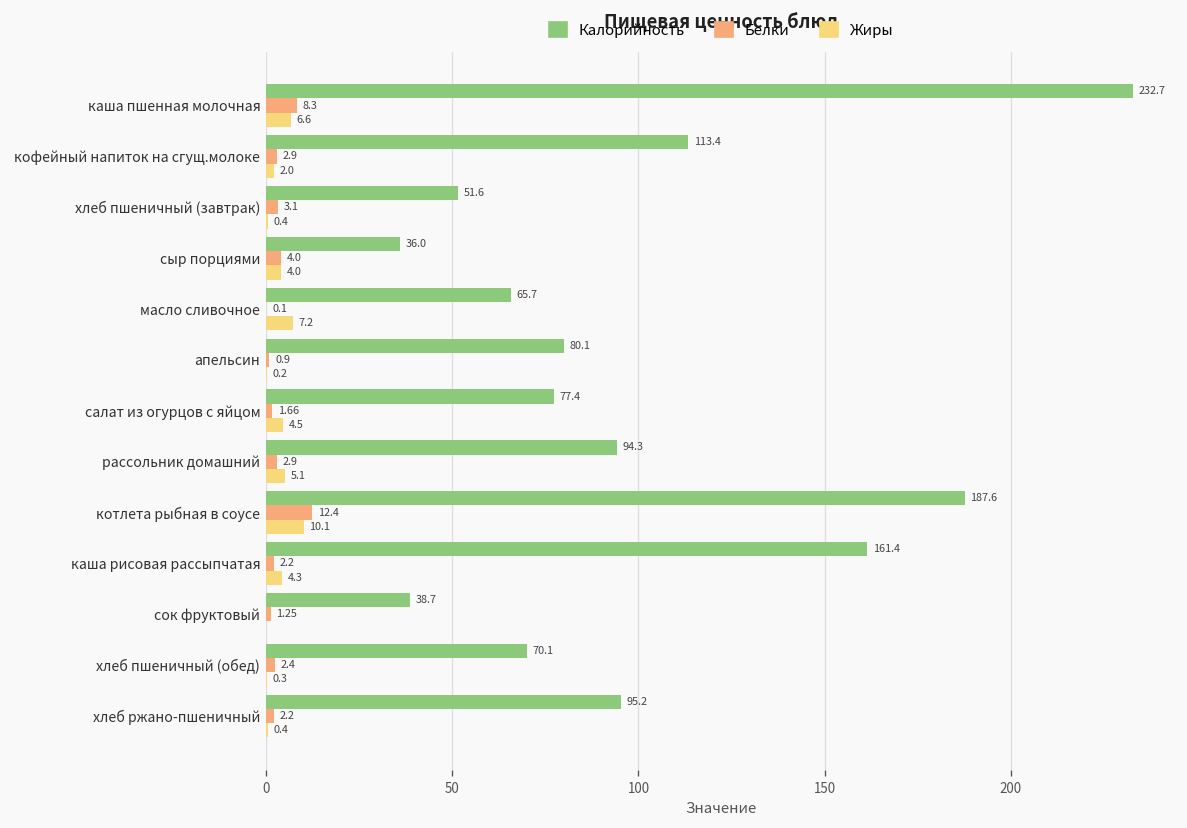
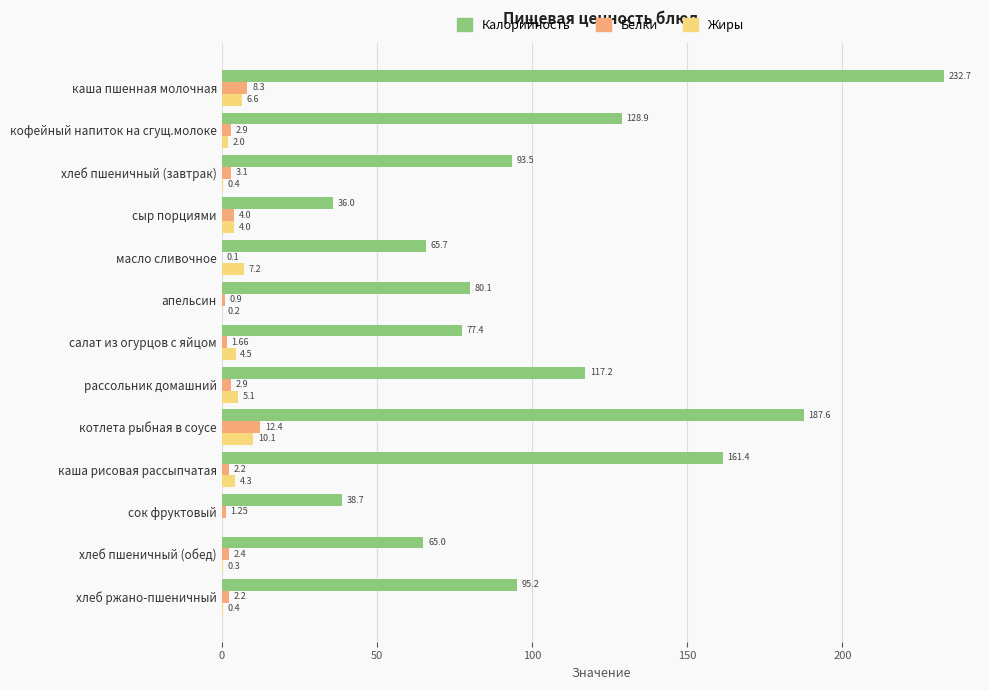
Калорийность, кофейный напиток на сгущ.молоке: 113.4 -> 128.9
Калорийность, хлеб пшеничный (завтрак): 51.6 -> 93.5
Калорийность, рассольник домашний: 94.3 -> 117.2
Калорийность, хлеб пшеничный (обед): 70.1 -> 65.0
